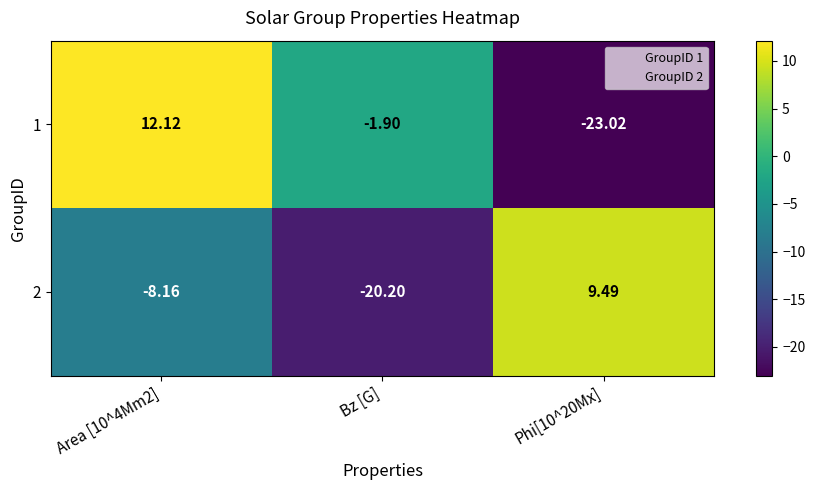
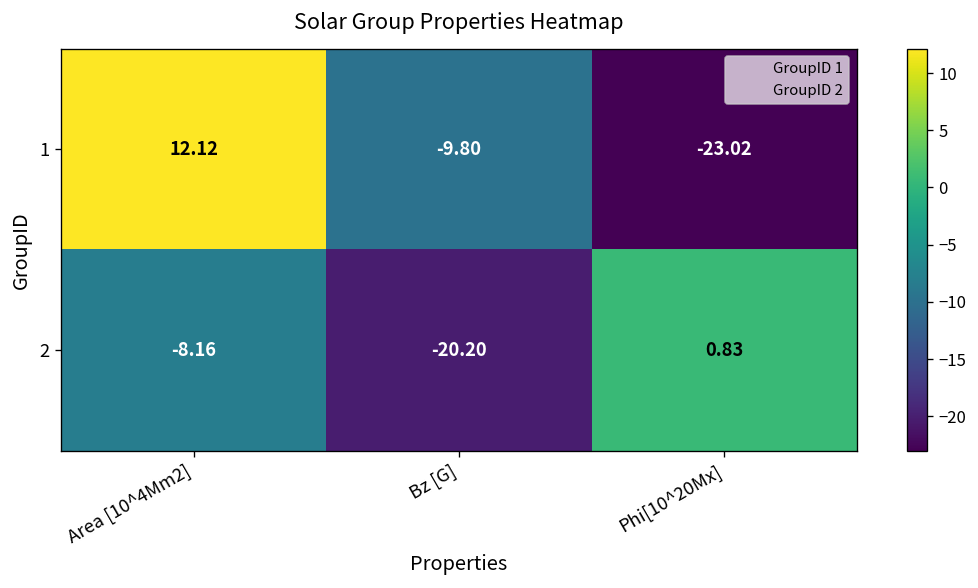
1, Bz [G]: -1.90 -> -9.80
2, Phi[10^20Mx]: 9.49 -> 0.83
